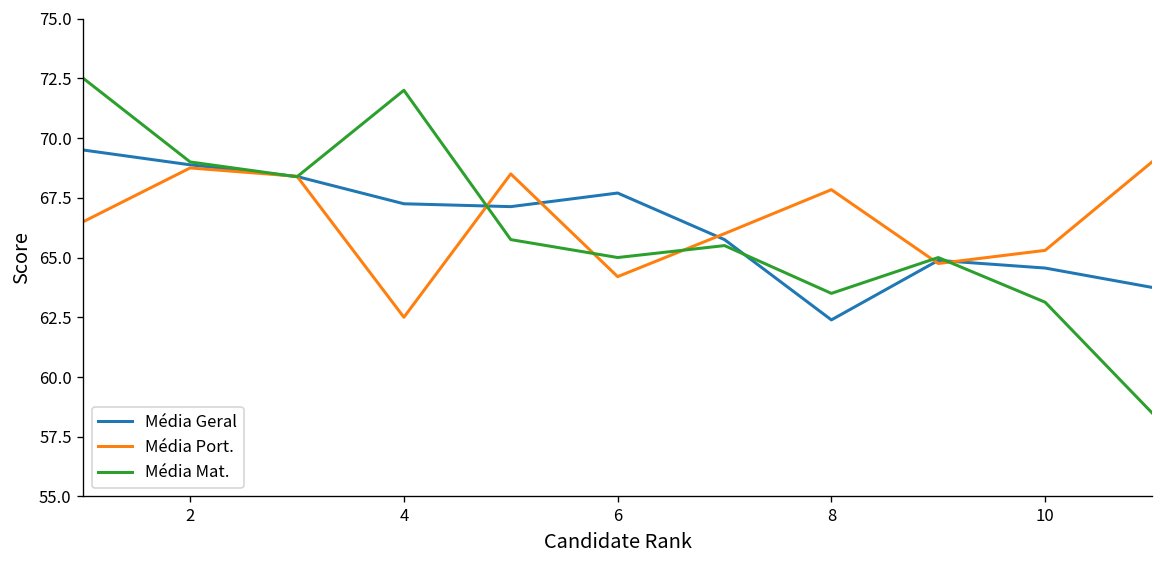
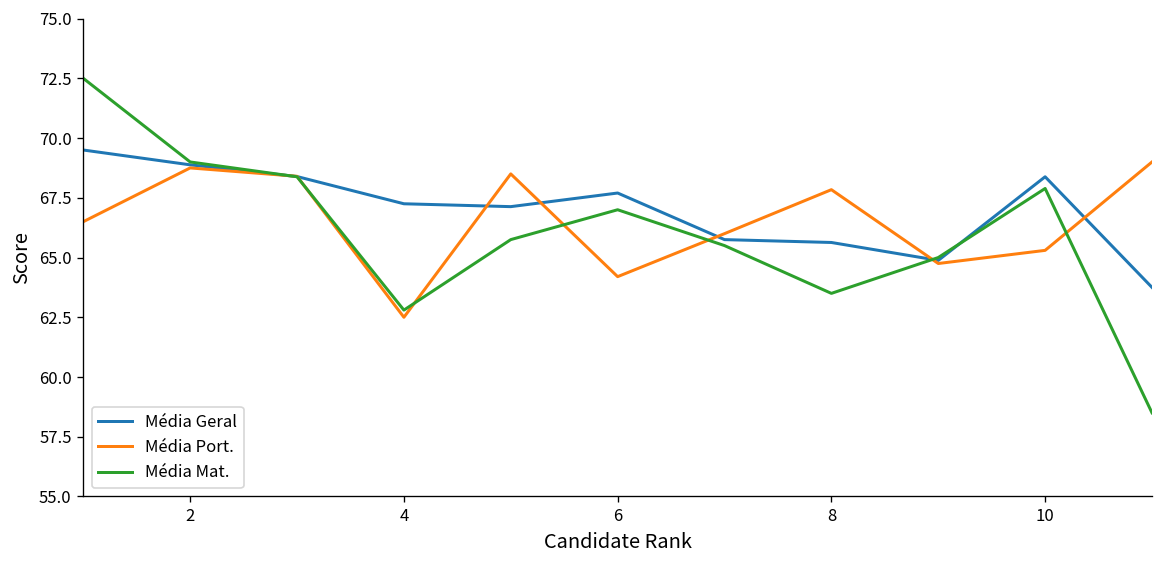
Média Mat., 4: 72.0 -> 62.8
Média Mat., 6: 65 -> 67
Média Geral, 8: 62.4 -> 65.6
Média Geral, 10: 64.6 -> 68.4
Média Mat., 10: 63.1 -> 67.9
